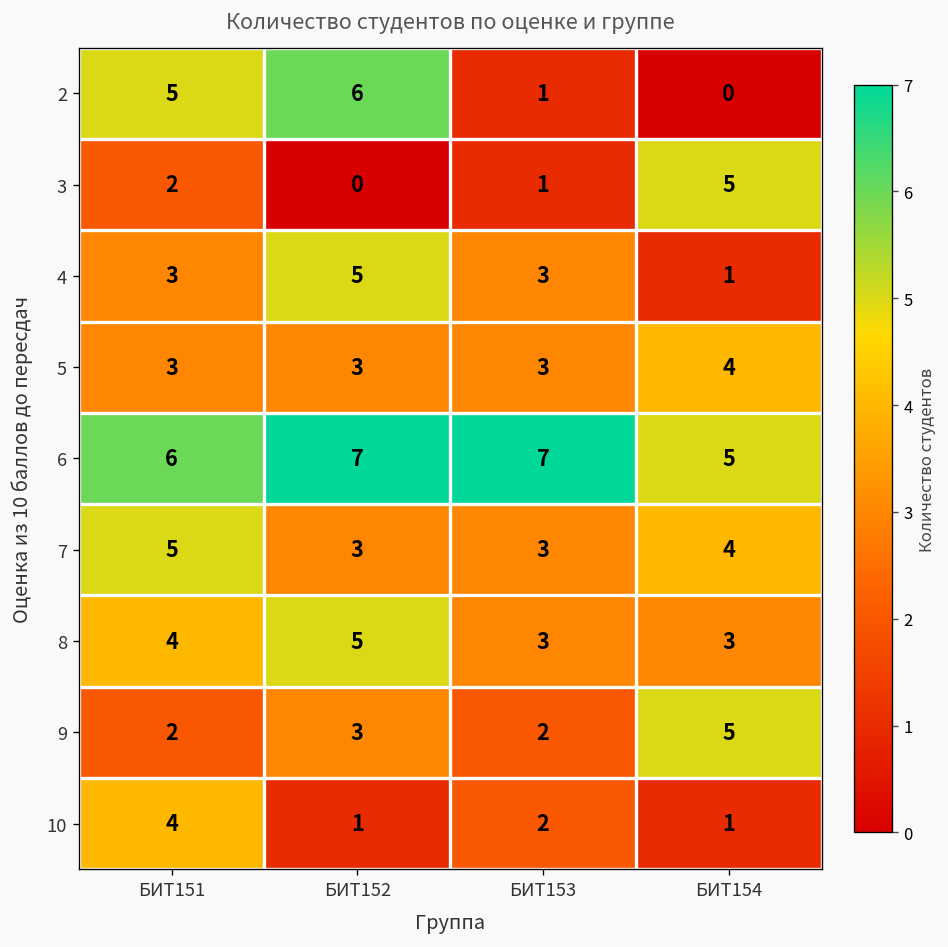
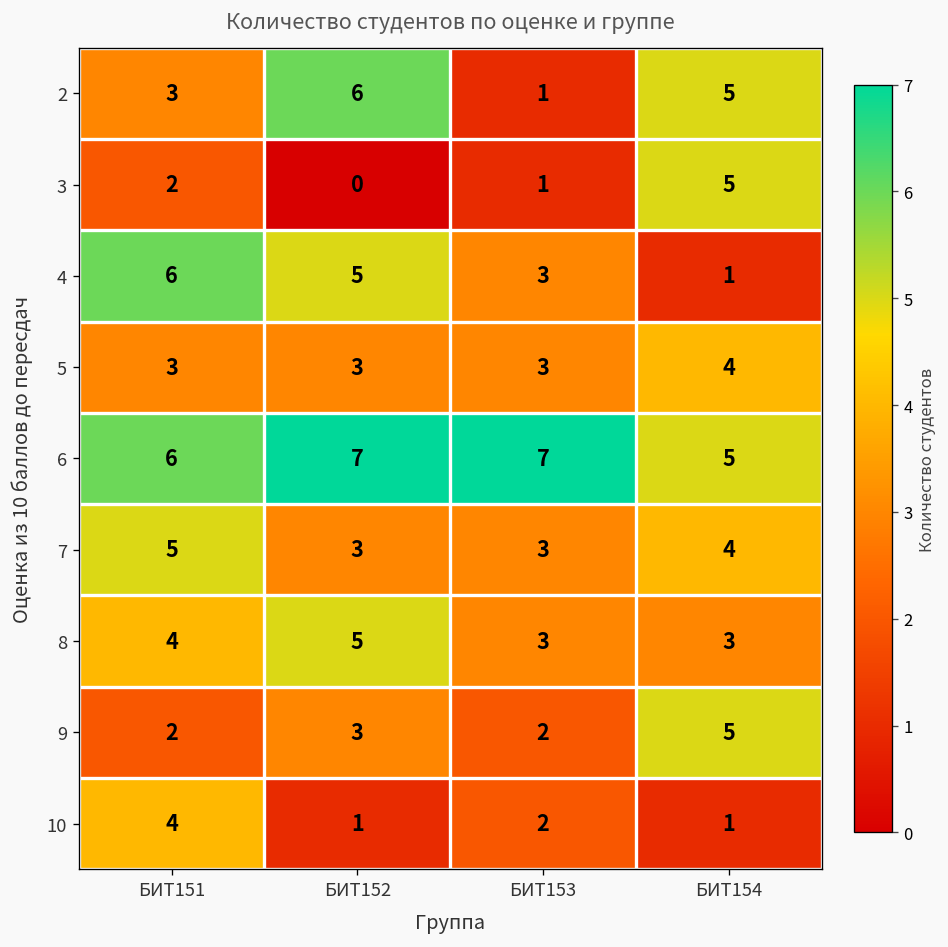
2, БИТ151: 5 -> 3
2, БИТ154: 0 -> 5
4, БИТ151: 3 -> 6
